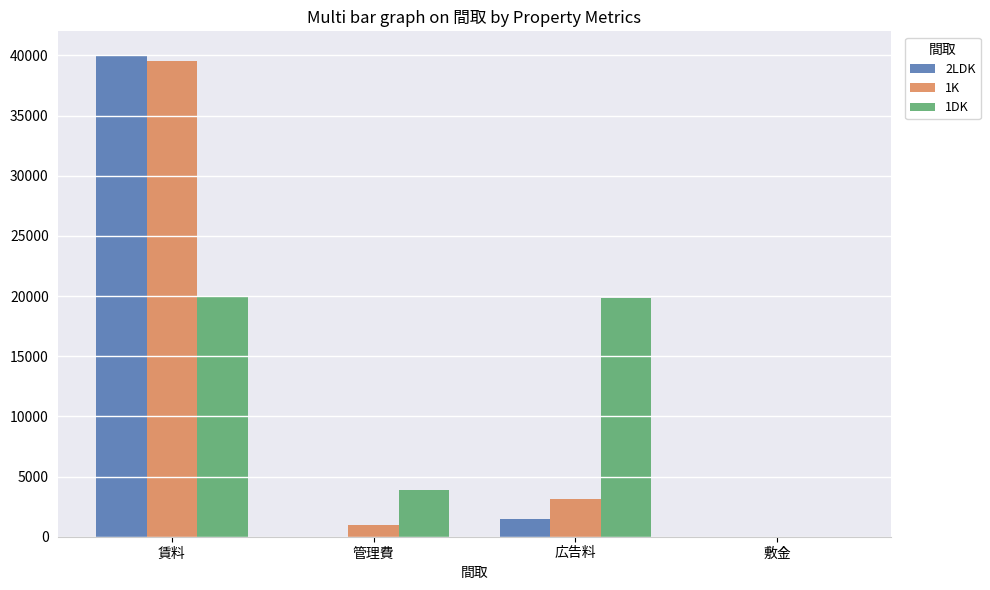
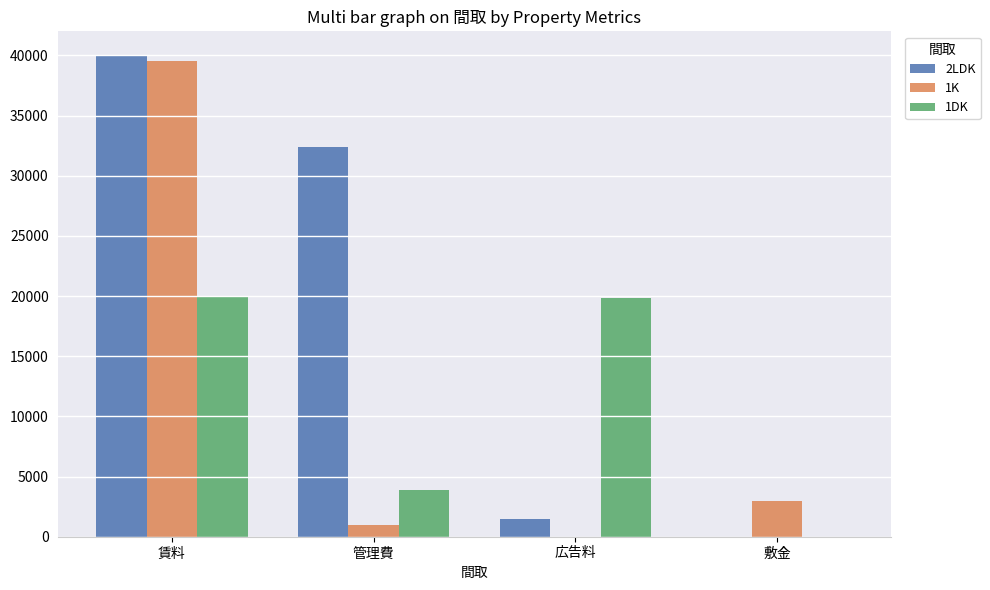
2LDK, 管理費: 0 -> 32400
1K, 広告料: 3100 -> 0
1K, 敷金: 0 -> 3000
